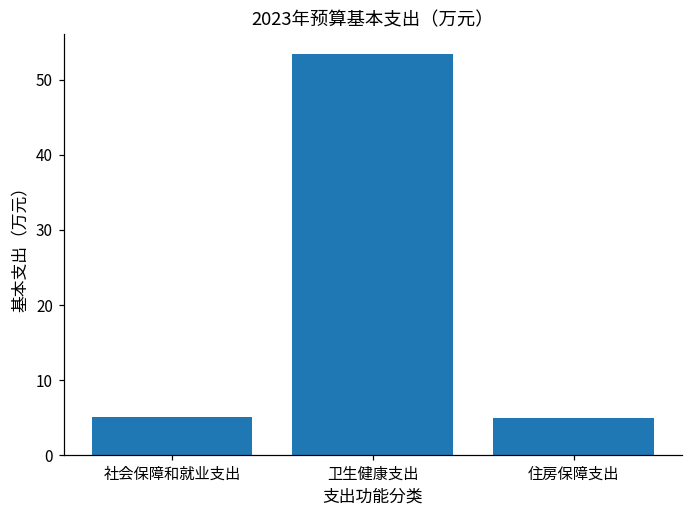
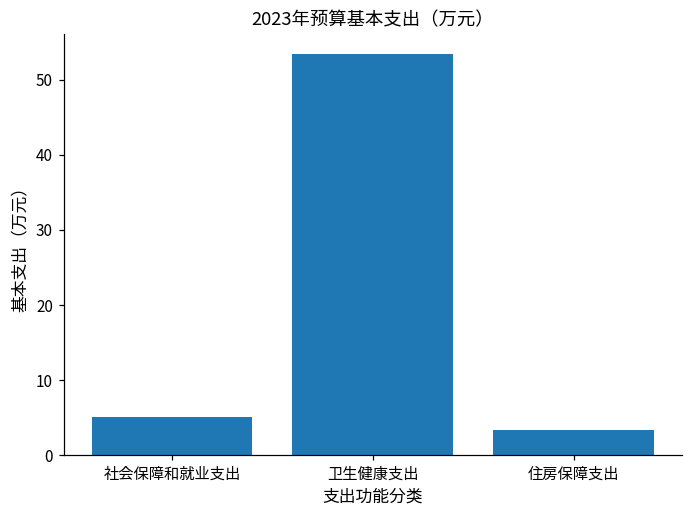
住房保障支出: 5 -> 3
